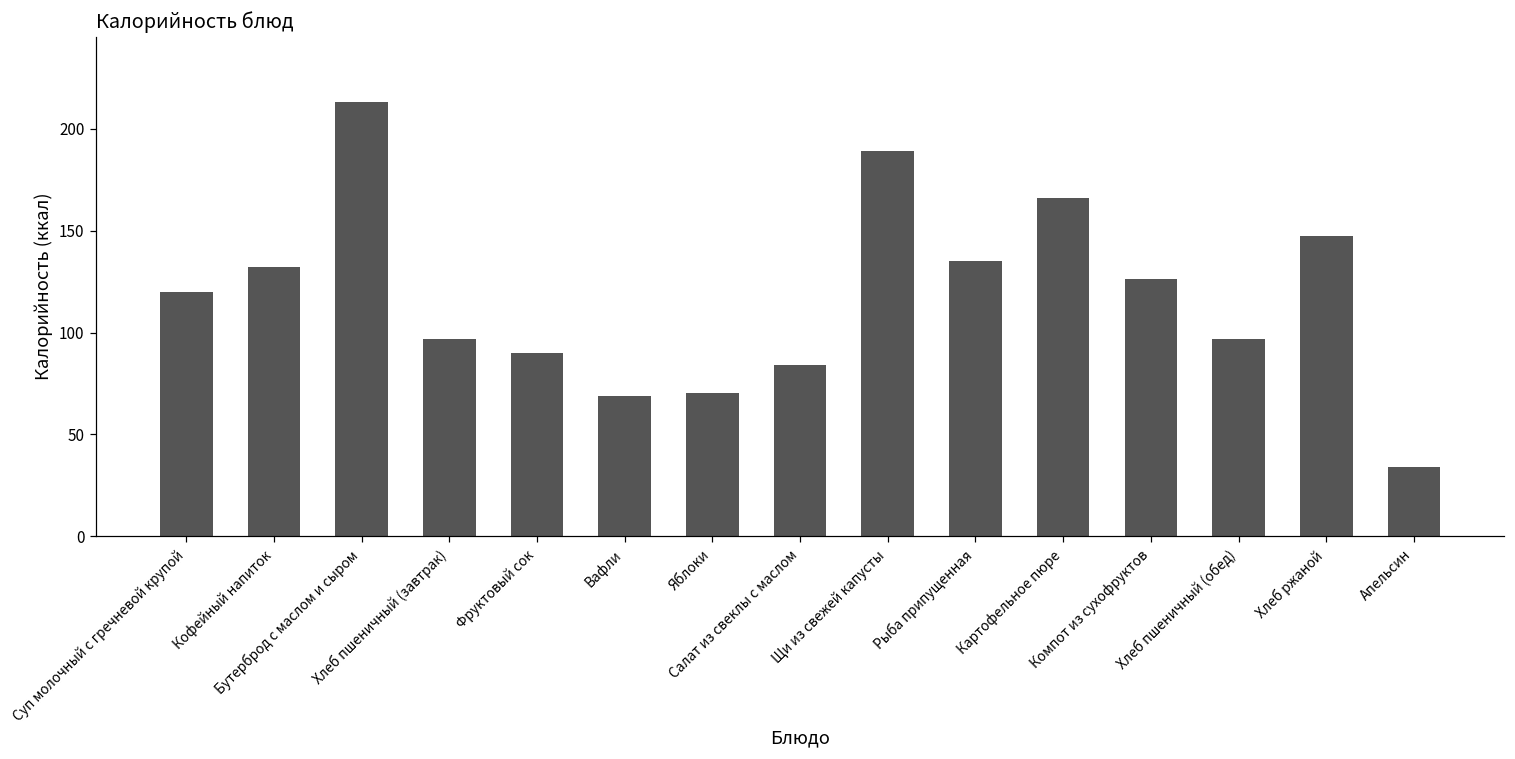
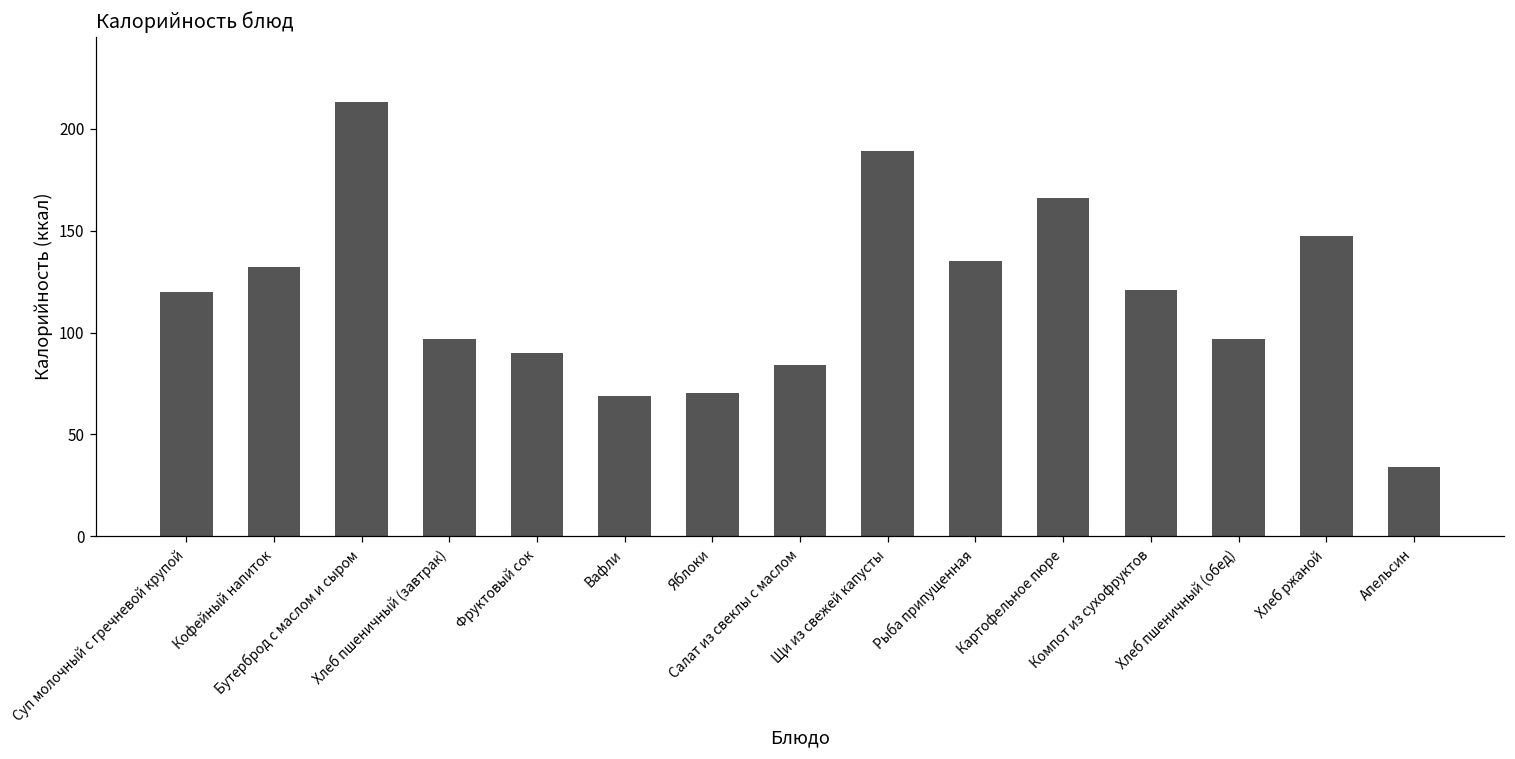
Компот из сухофруктов: 126 -> 121
